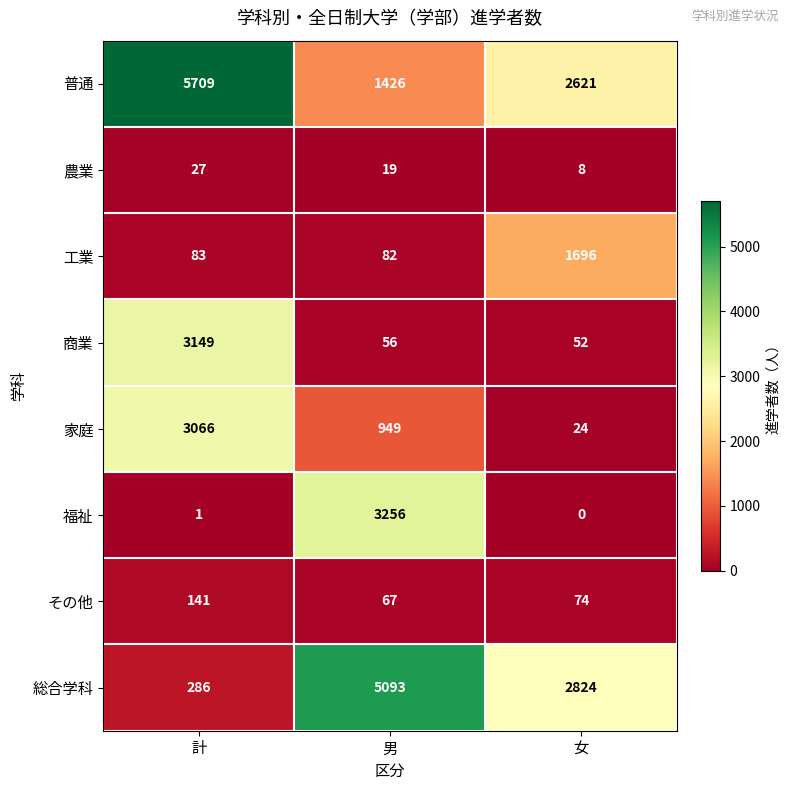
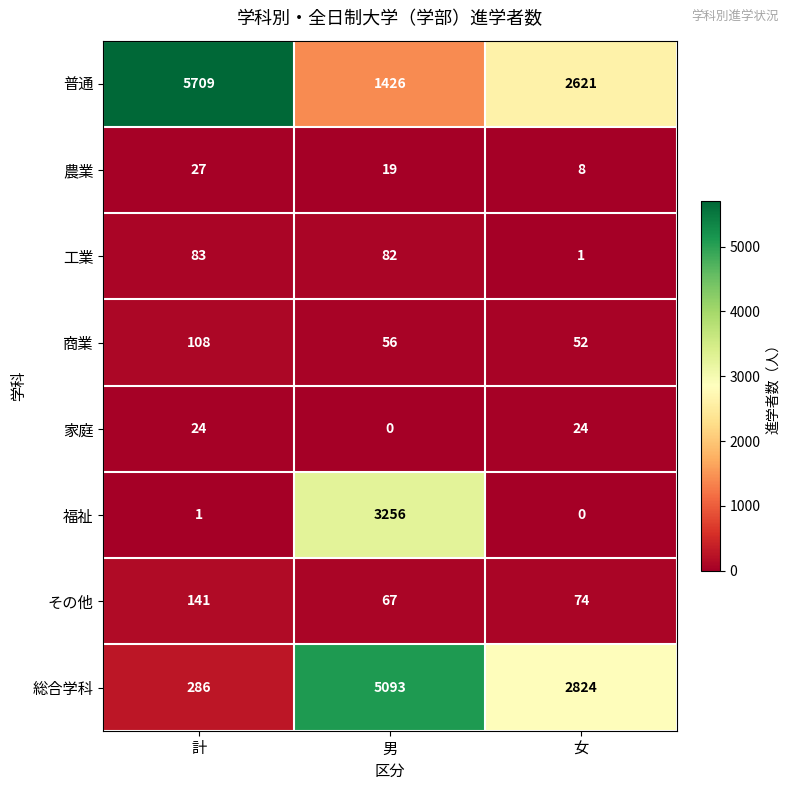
工業, 女: 1696 -> 1
商業, 計: 3149 -> 108
家庭, 計: 3066 -> 24
家庭, 男: 949 -> 0
